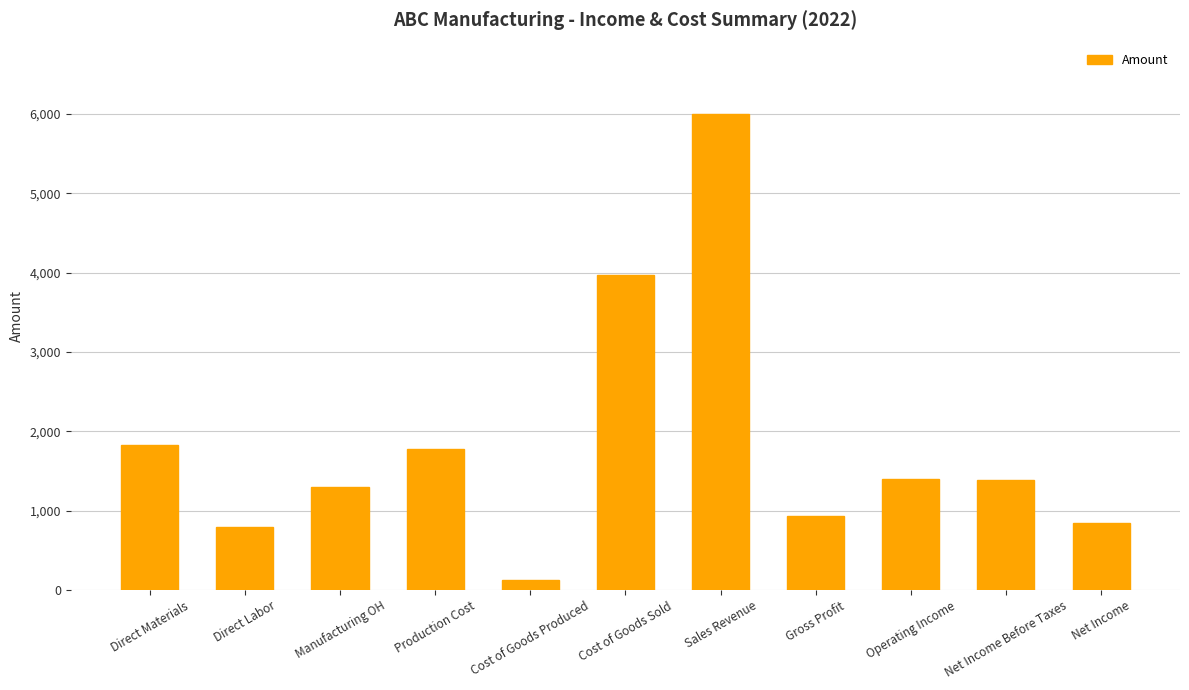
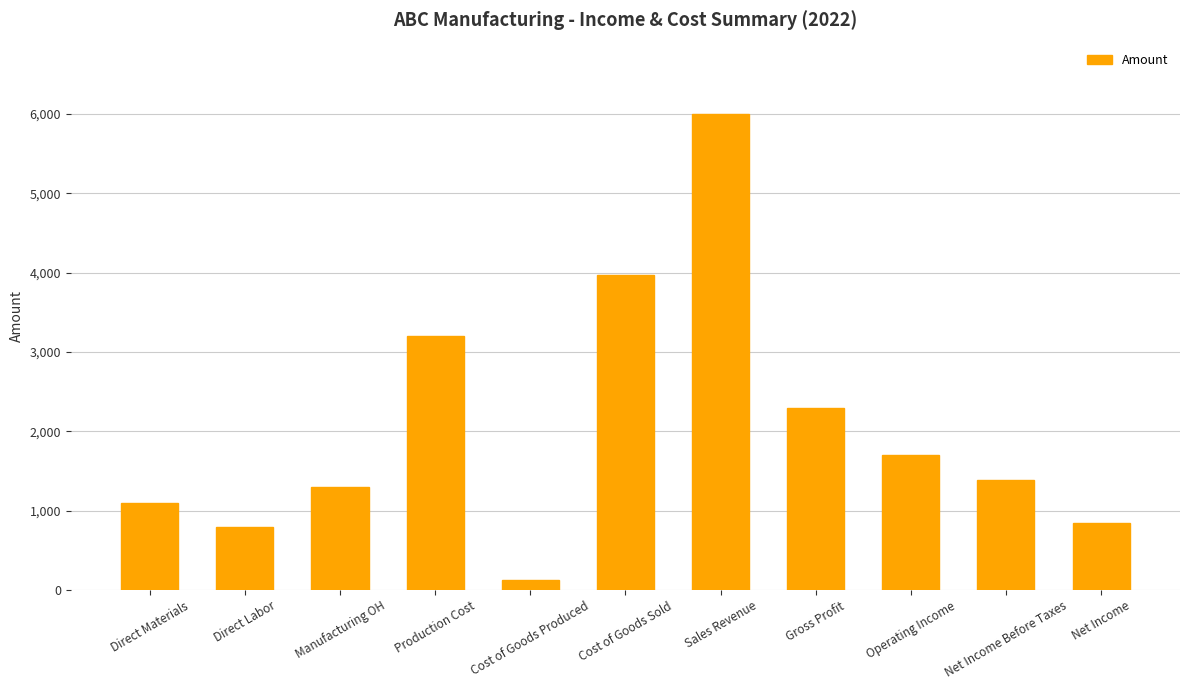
Direct Materials: 1,800 -> 1,100
Production Cost: 1,800 -> 3,200
Gross Profit: 900 -> 2,300
Operating Income: 1,400 -> 1,700
